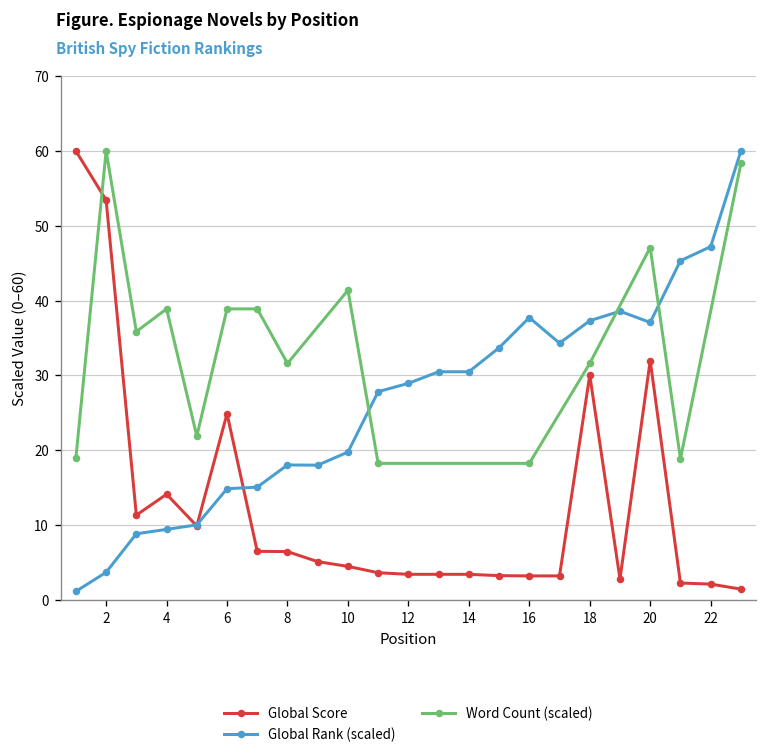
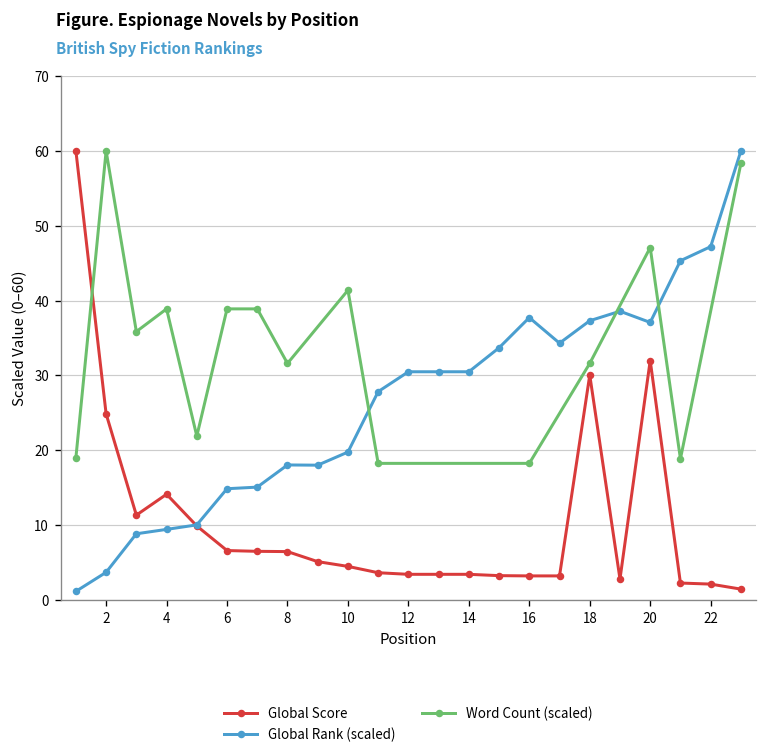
Global Score, 2: 53 -> 25
Global Score, 6: 25 -> 7
Global Rank (scaled), 12: 29 -> 30
